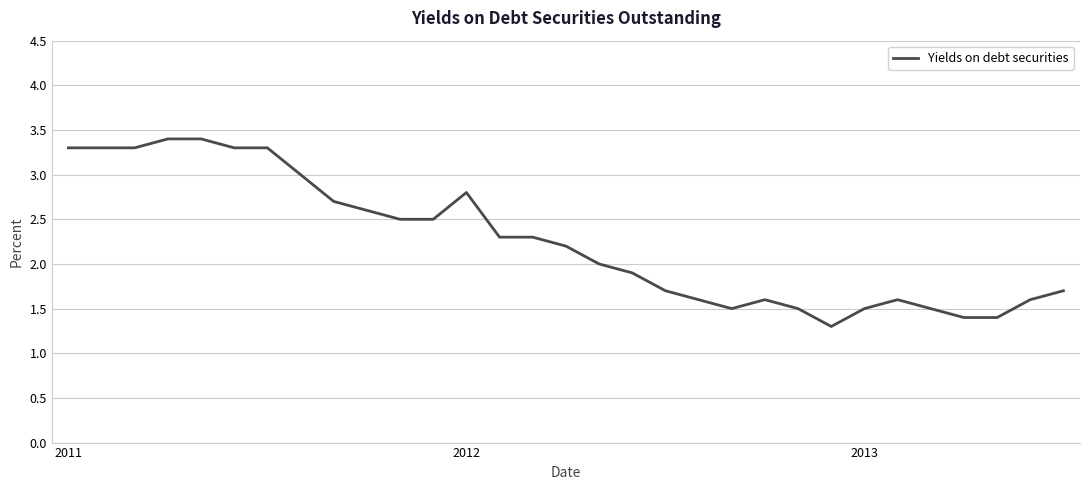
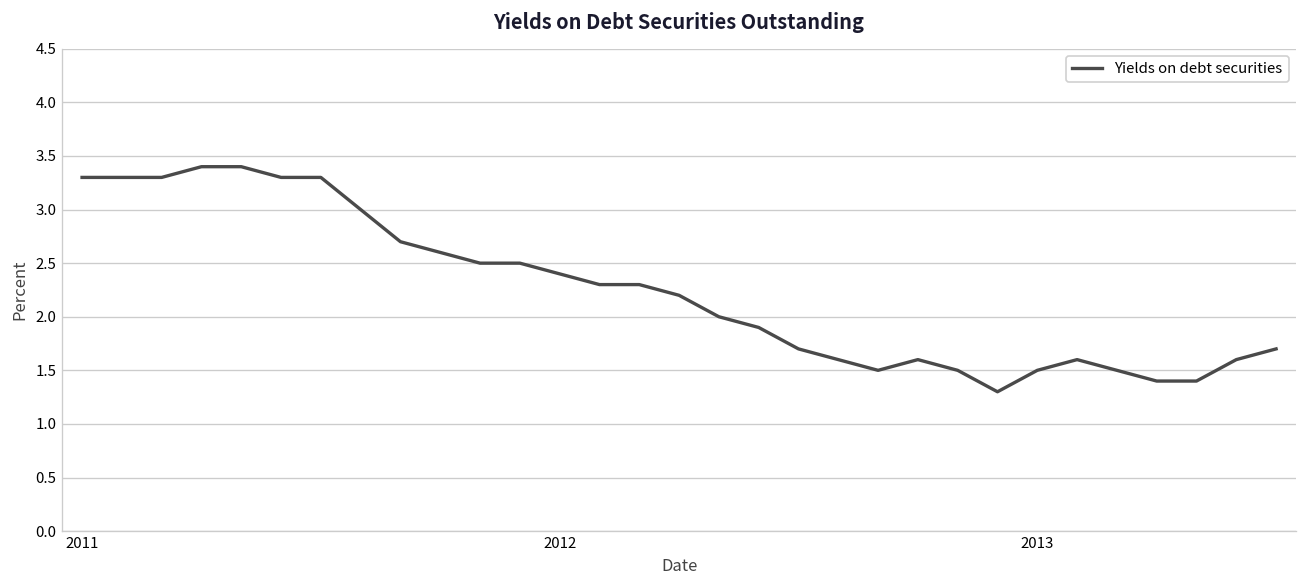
2012: 2.8 -> 2.4
